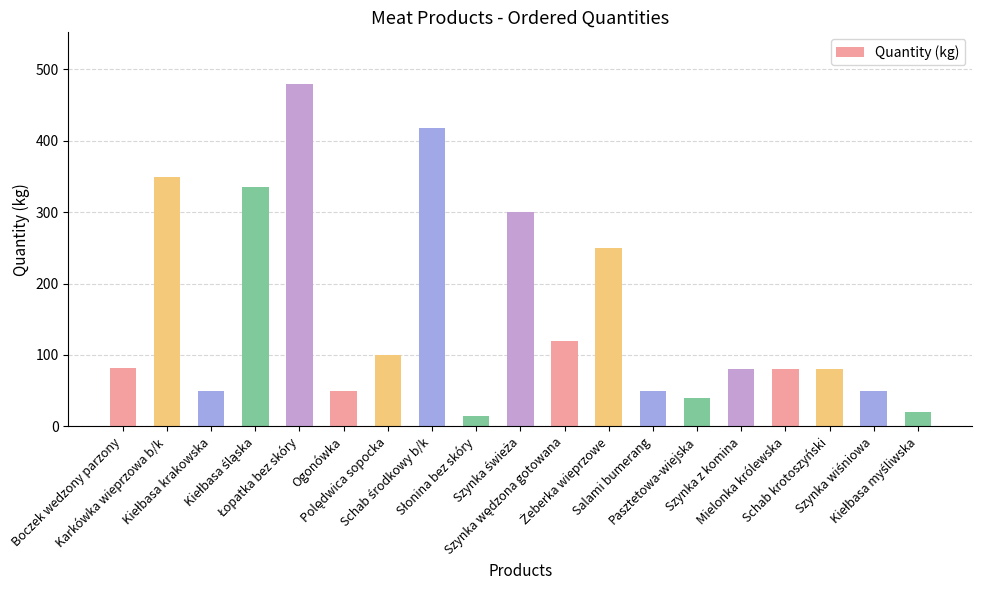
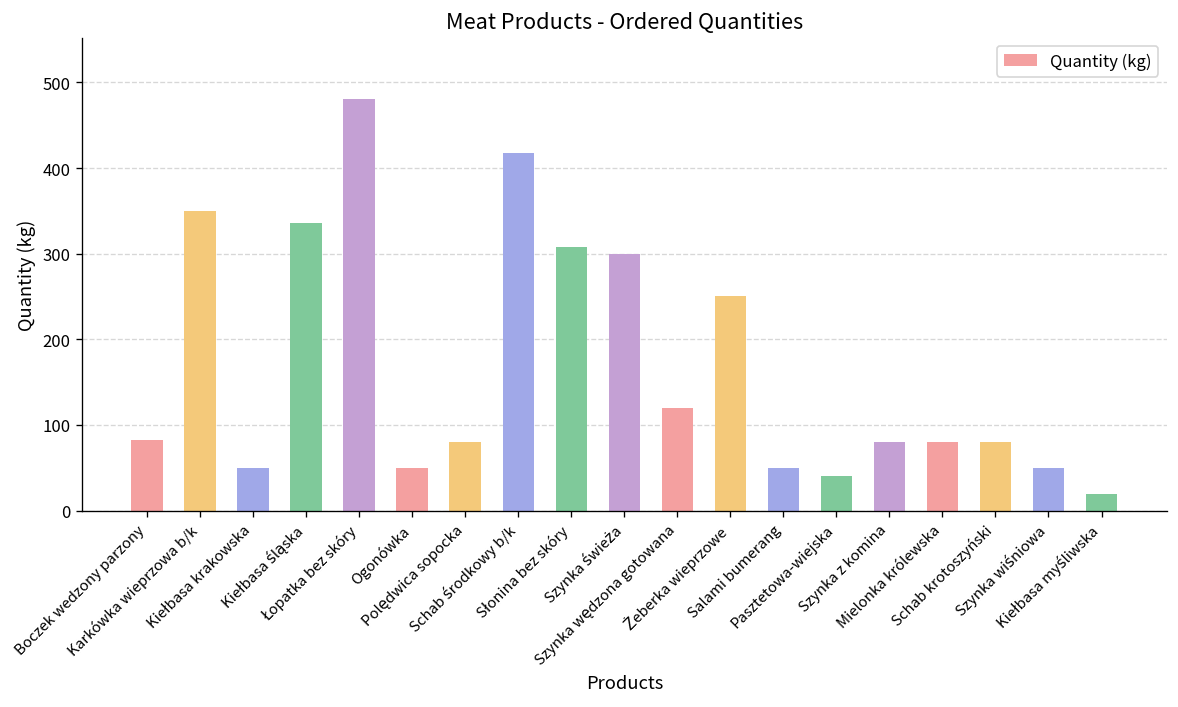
Polędwica sopocka: 100 -> 80
Słonina bez skóry: 20 -> 310
